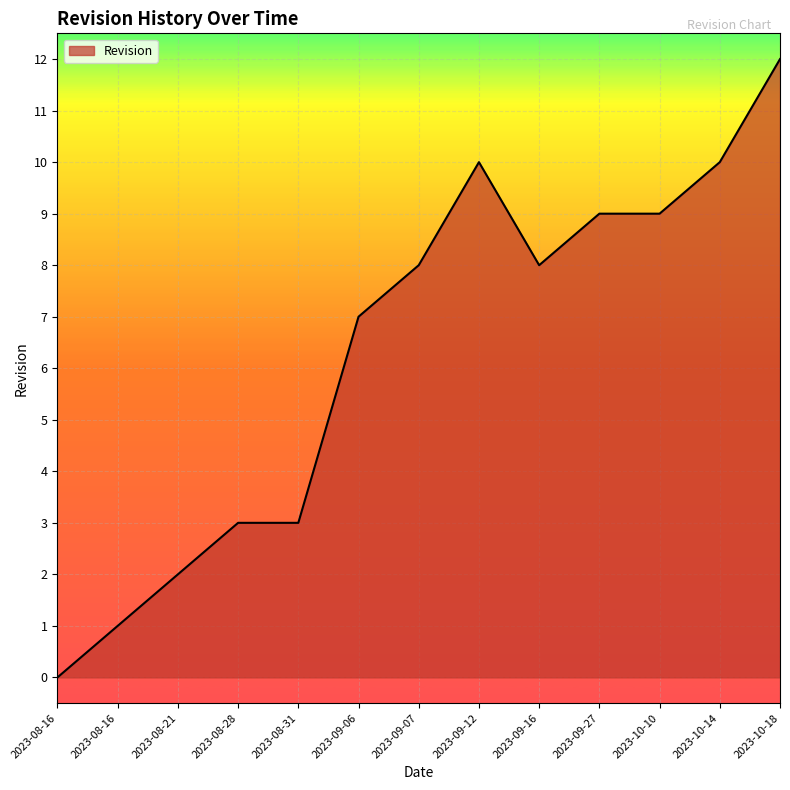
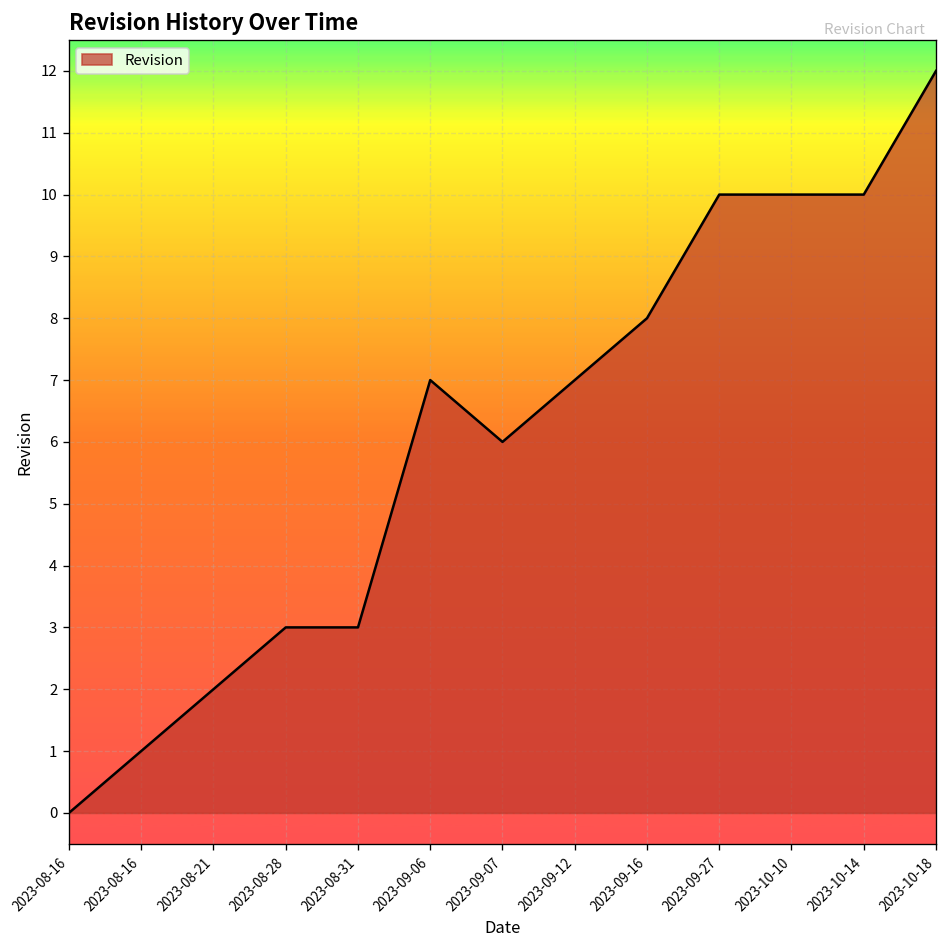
2023-09-07: 8 -> 6
2023-09-12: 10 -> 7
2023-09-27: 9 -> 10
2023-10-10: 9 -> 10
